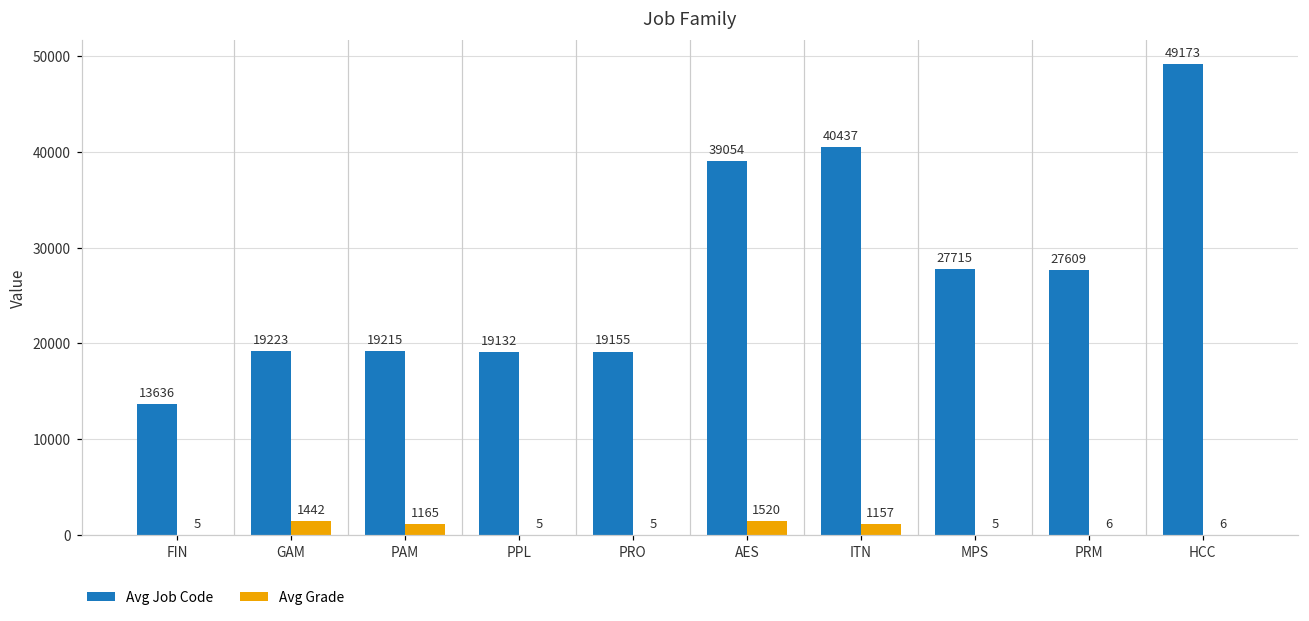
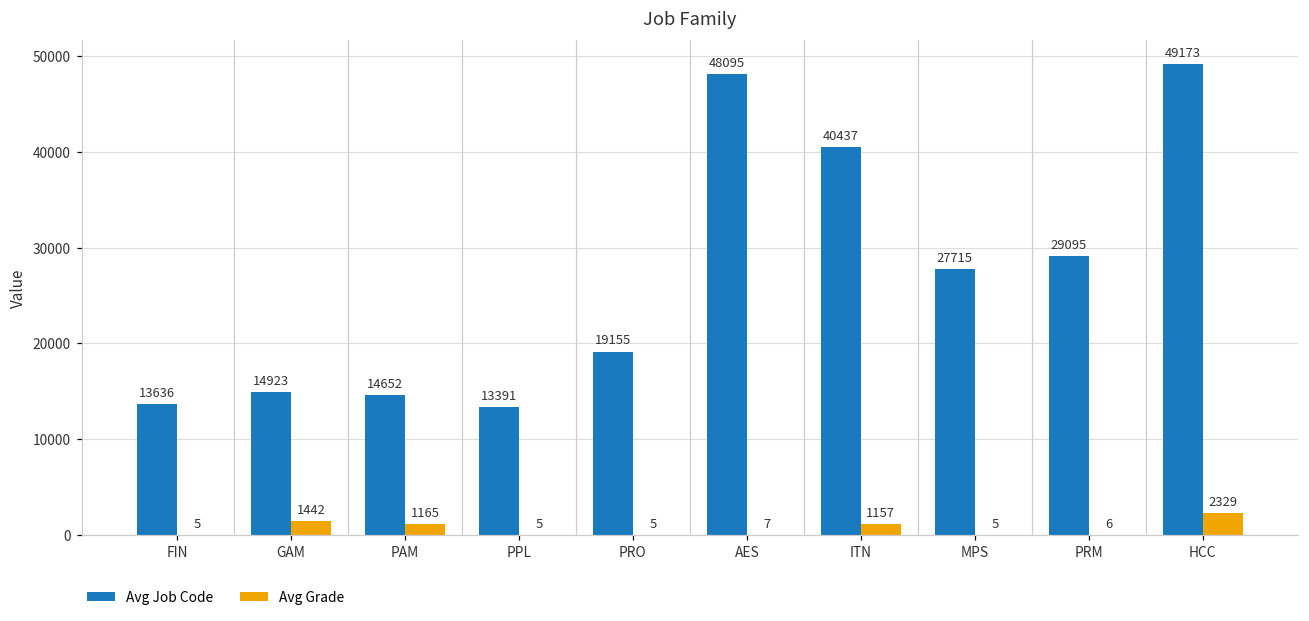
Avg Job Code, GAM: 19223 -> 14923
Avg Job Code, PAM: 19215 -> 14652
Avg Job Code, PPL: 19132 -> 13391
Avg Job Code, AES: 39054 -> 48095
Avg Grade, AES: 1520 -> 7
Avg Job Code, PRM: 27609 -> 29095
Avg Grade, HCC: 6 -> 2329
